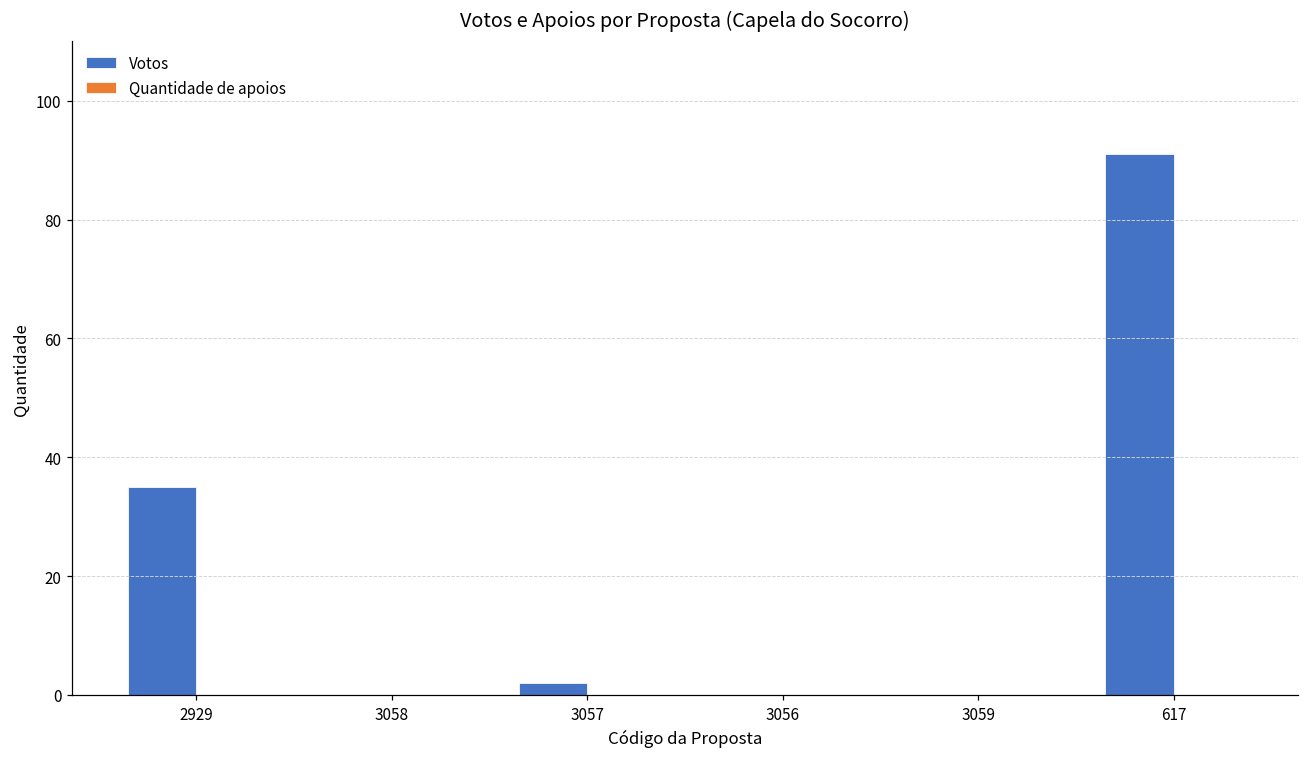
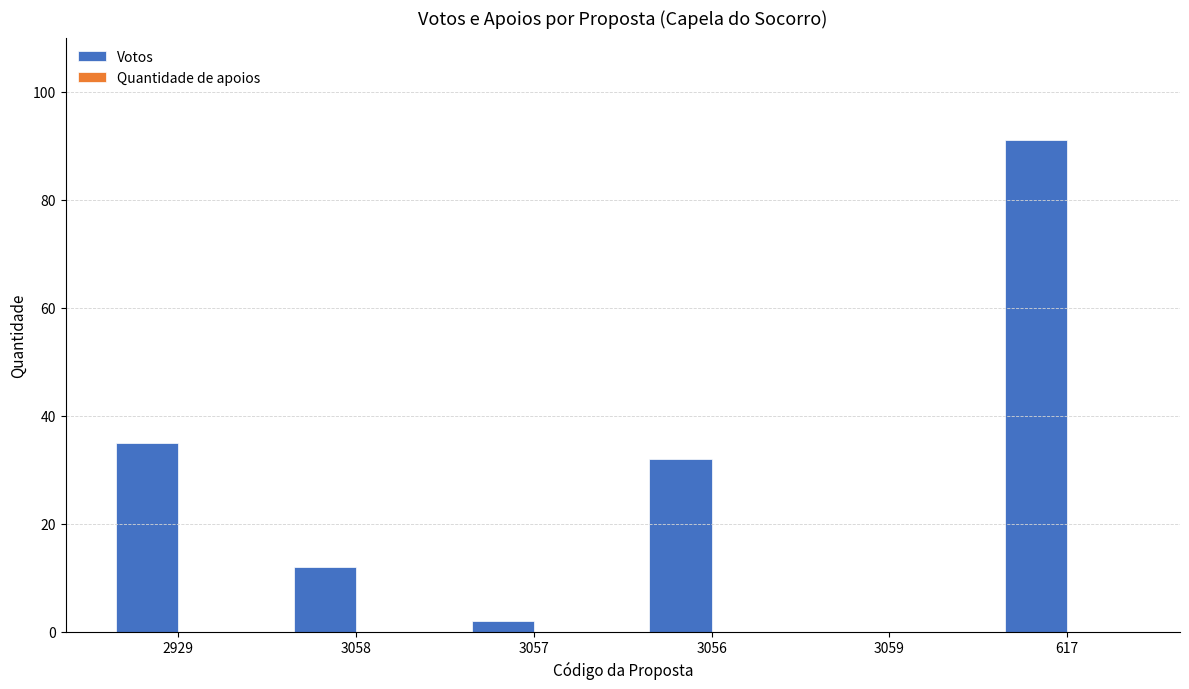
Votos, 3058: 0 -> 12
Votos, 3056: 0 -> 32
